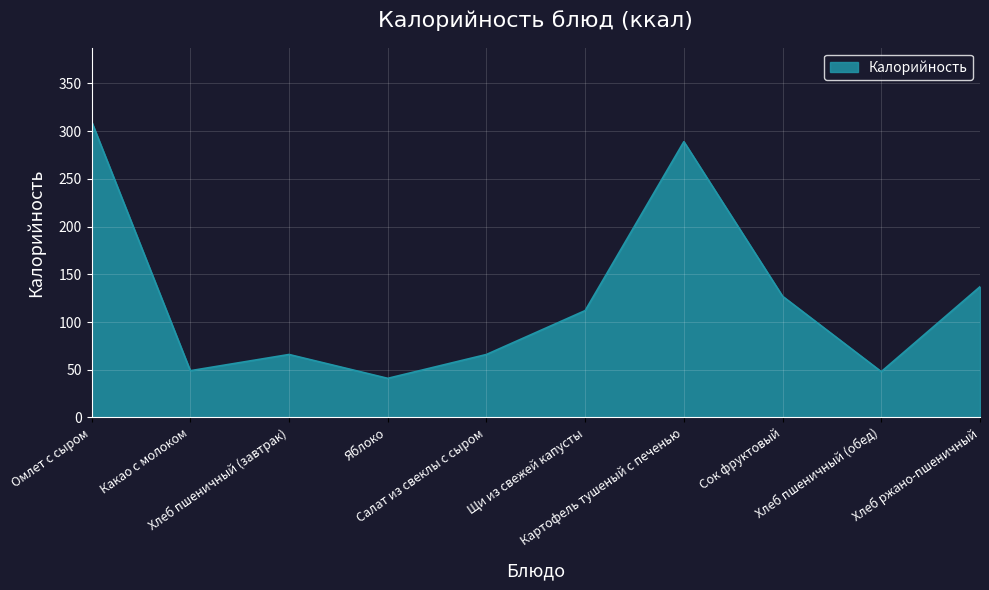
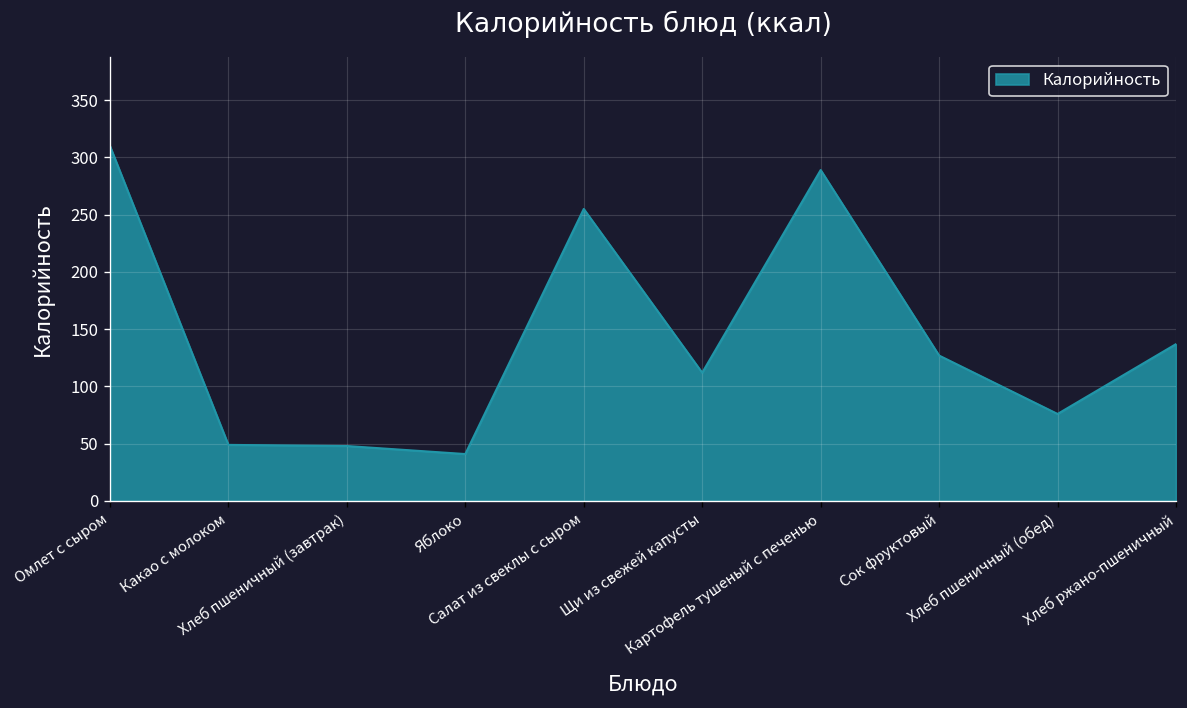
Хлеб пшеничный (завтрак): 70 -> 50
Салат из свеклы с сыром: 70 -> 260
Хлеб пшеничный (обед): 50 -> 80
